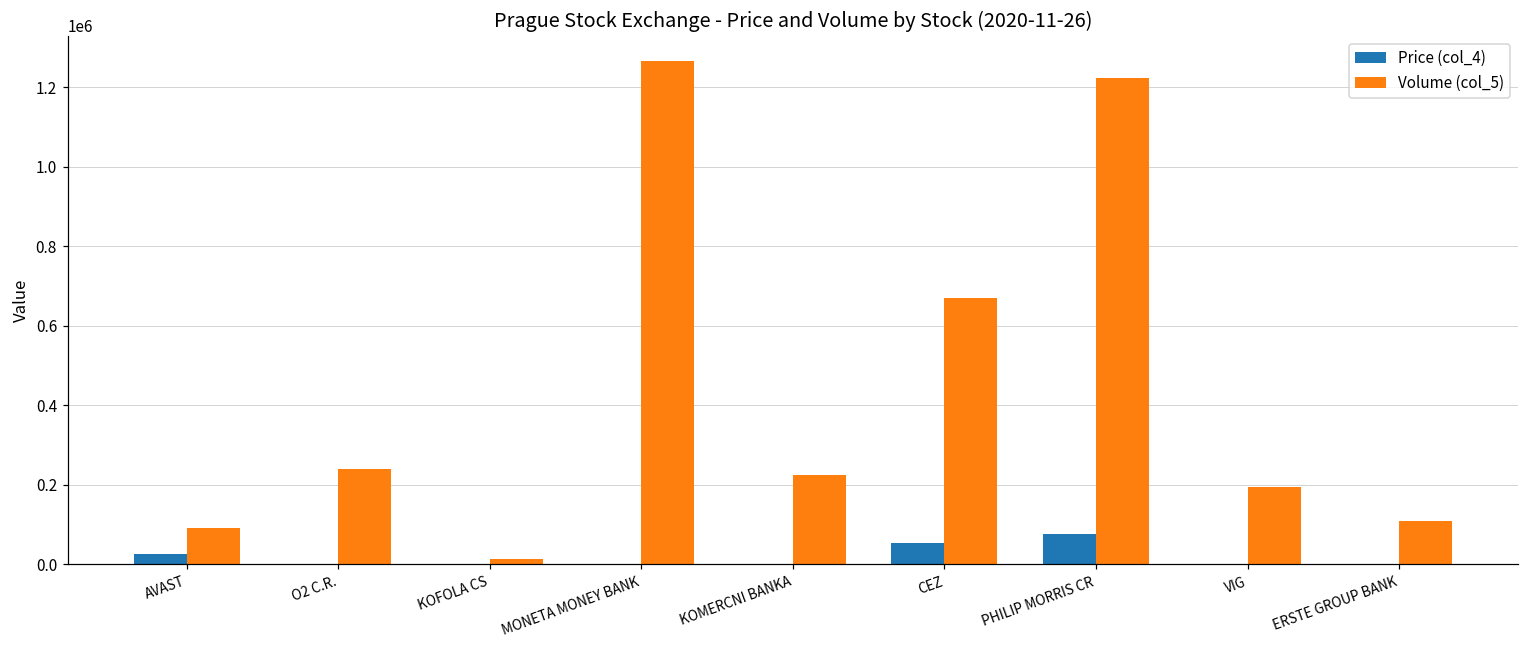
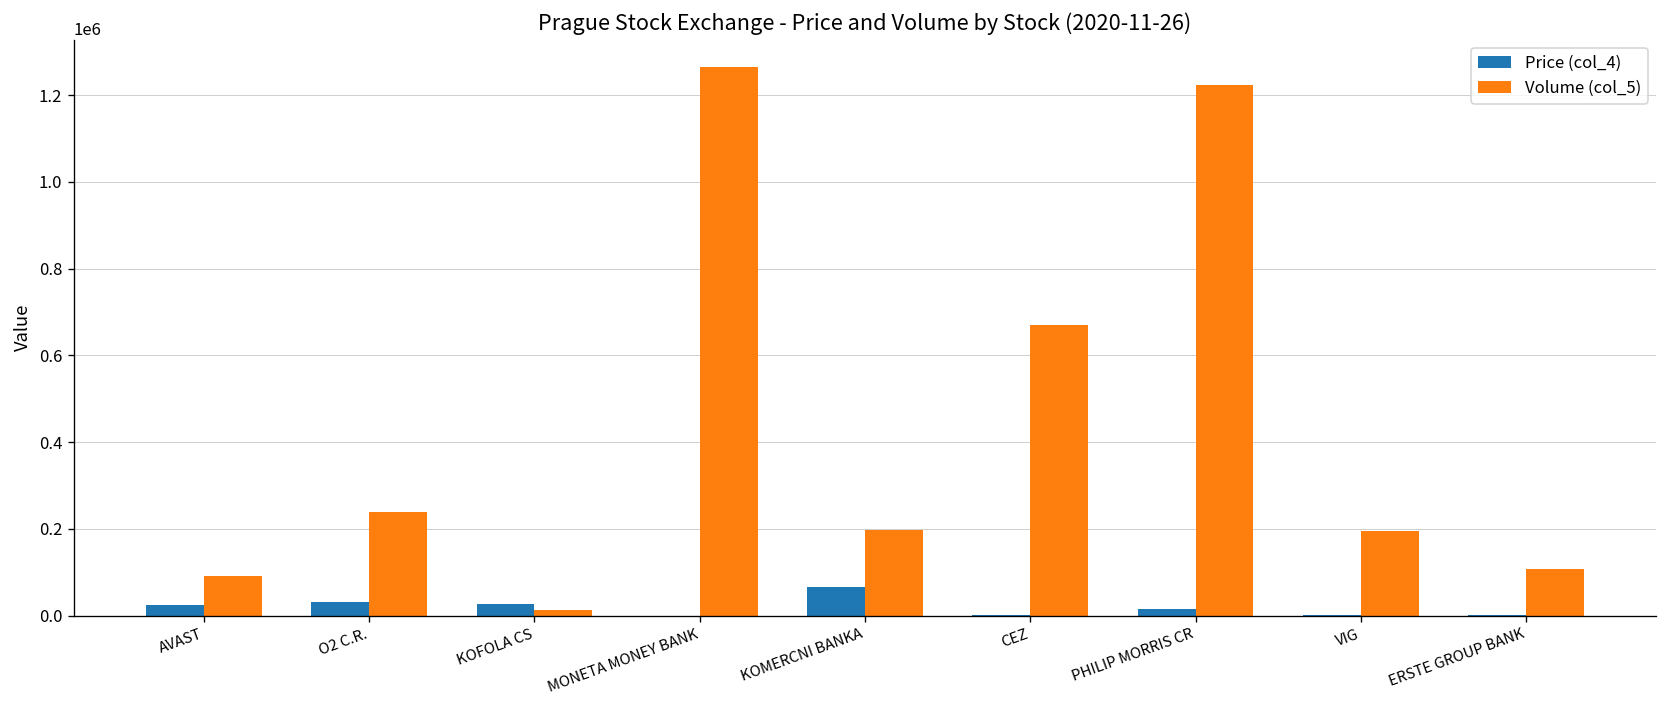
Price (col_4), O2 C.R.: 0 -> 30000
Price (col_4), KOFOLA CS: 0 -> 30000
Price (col_4), KOMERCNI BANKA: 0 -> 70000
Volume (col_5), KOMERCNI BANKA: 230000 -> 200000
Price (col_4), CEZ: 50000 -> 0
Price (col_4), PHILIP MORRIS CR: 80000 -> 10000
